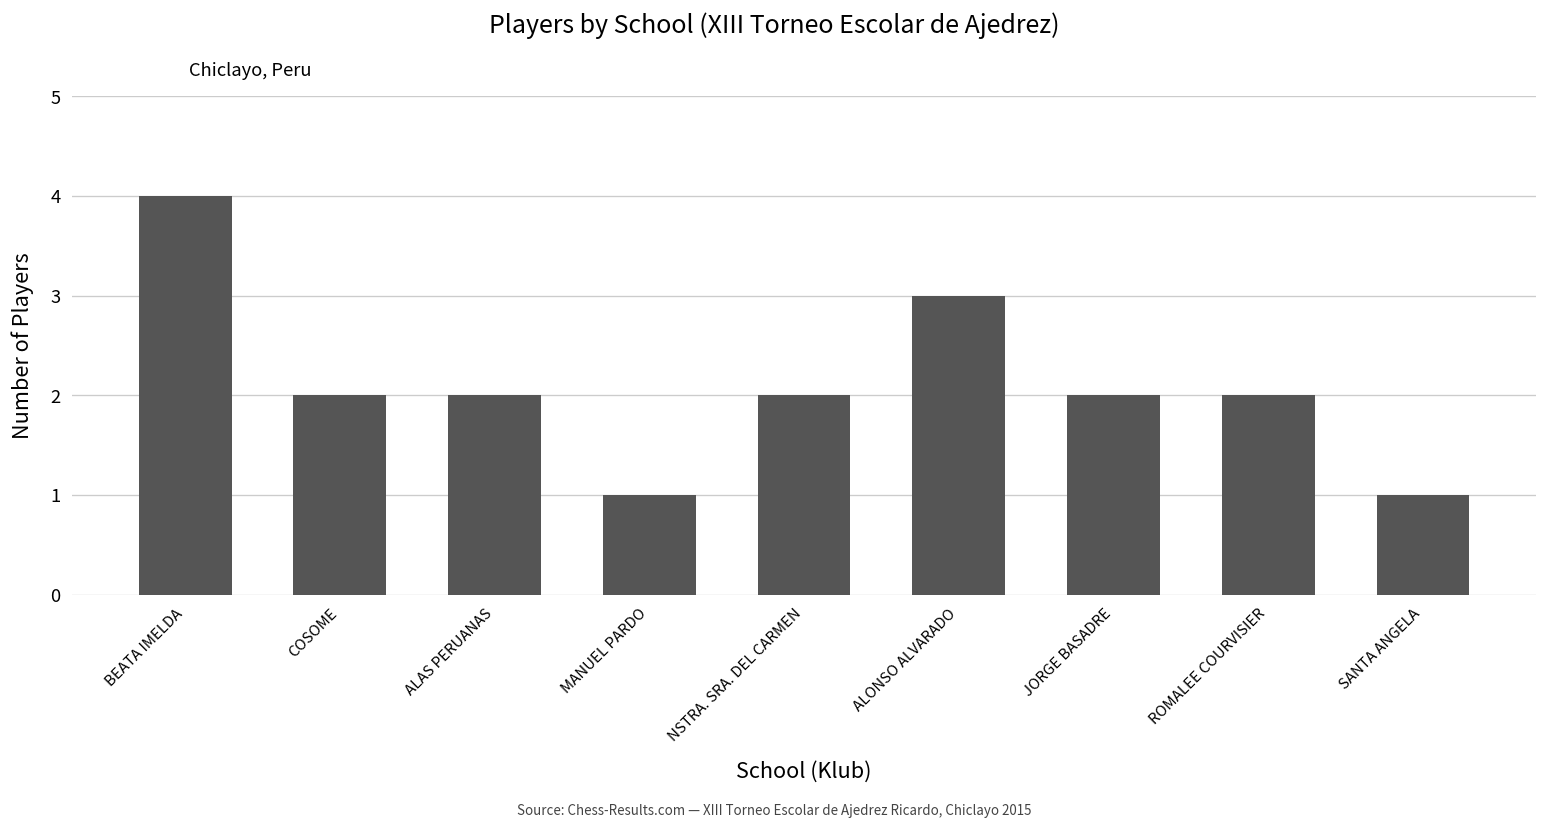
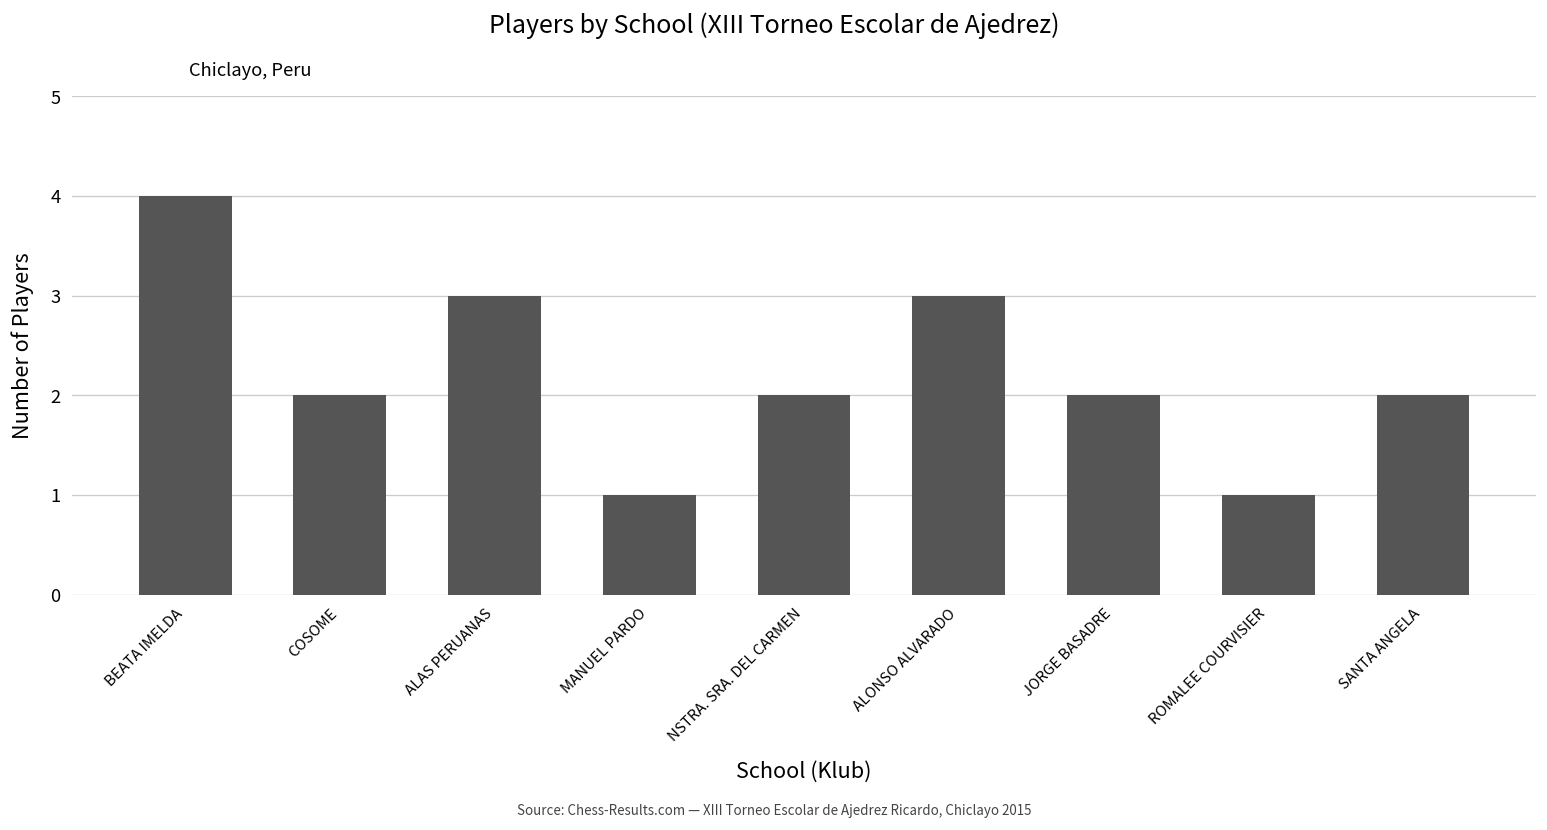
ALAS PERUANAS: 2 -> 3
ROMALEE COURVISIER: 2 -> 1
SANTA ANGELA: 1 -> 2
